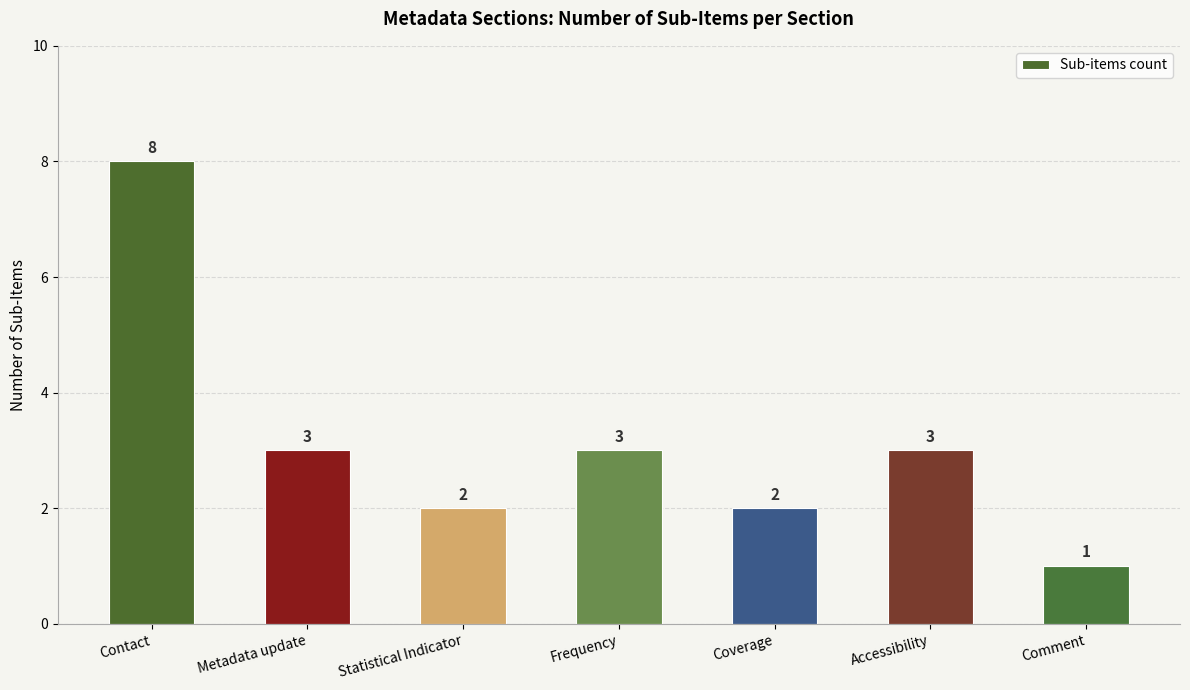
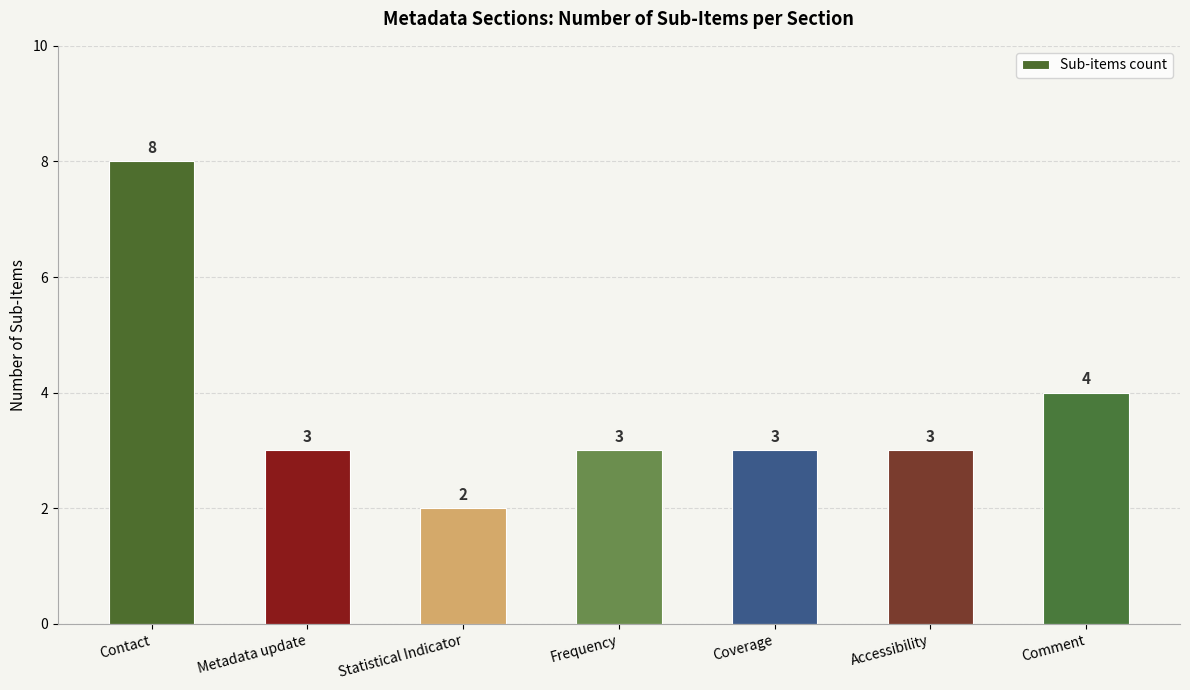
Coverage: 2 -> 3
Comment: 1 -> 4
